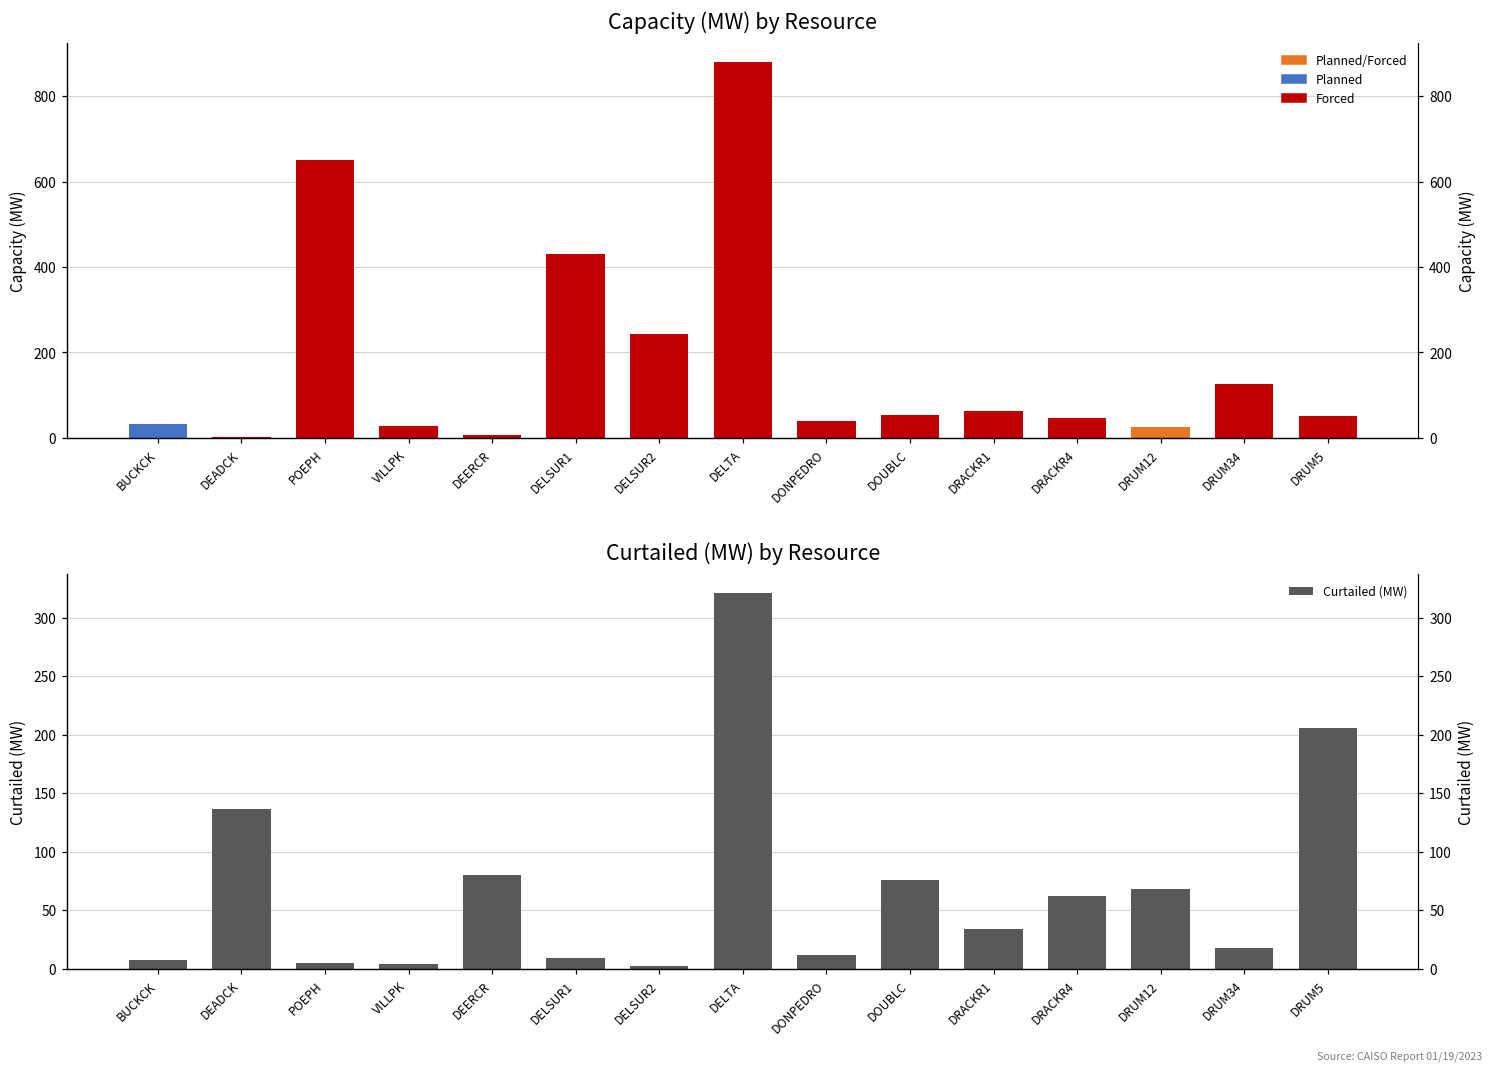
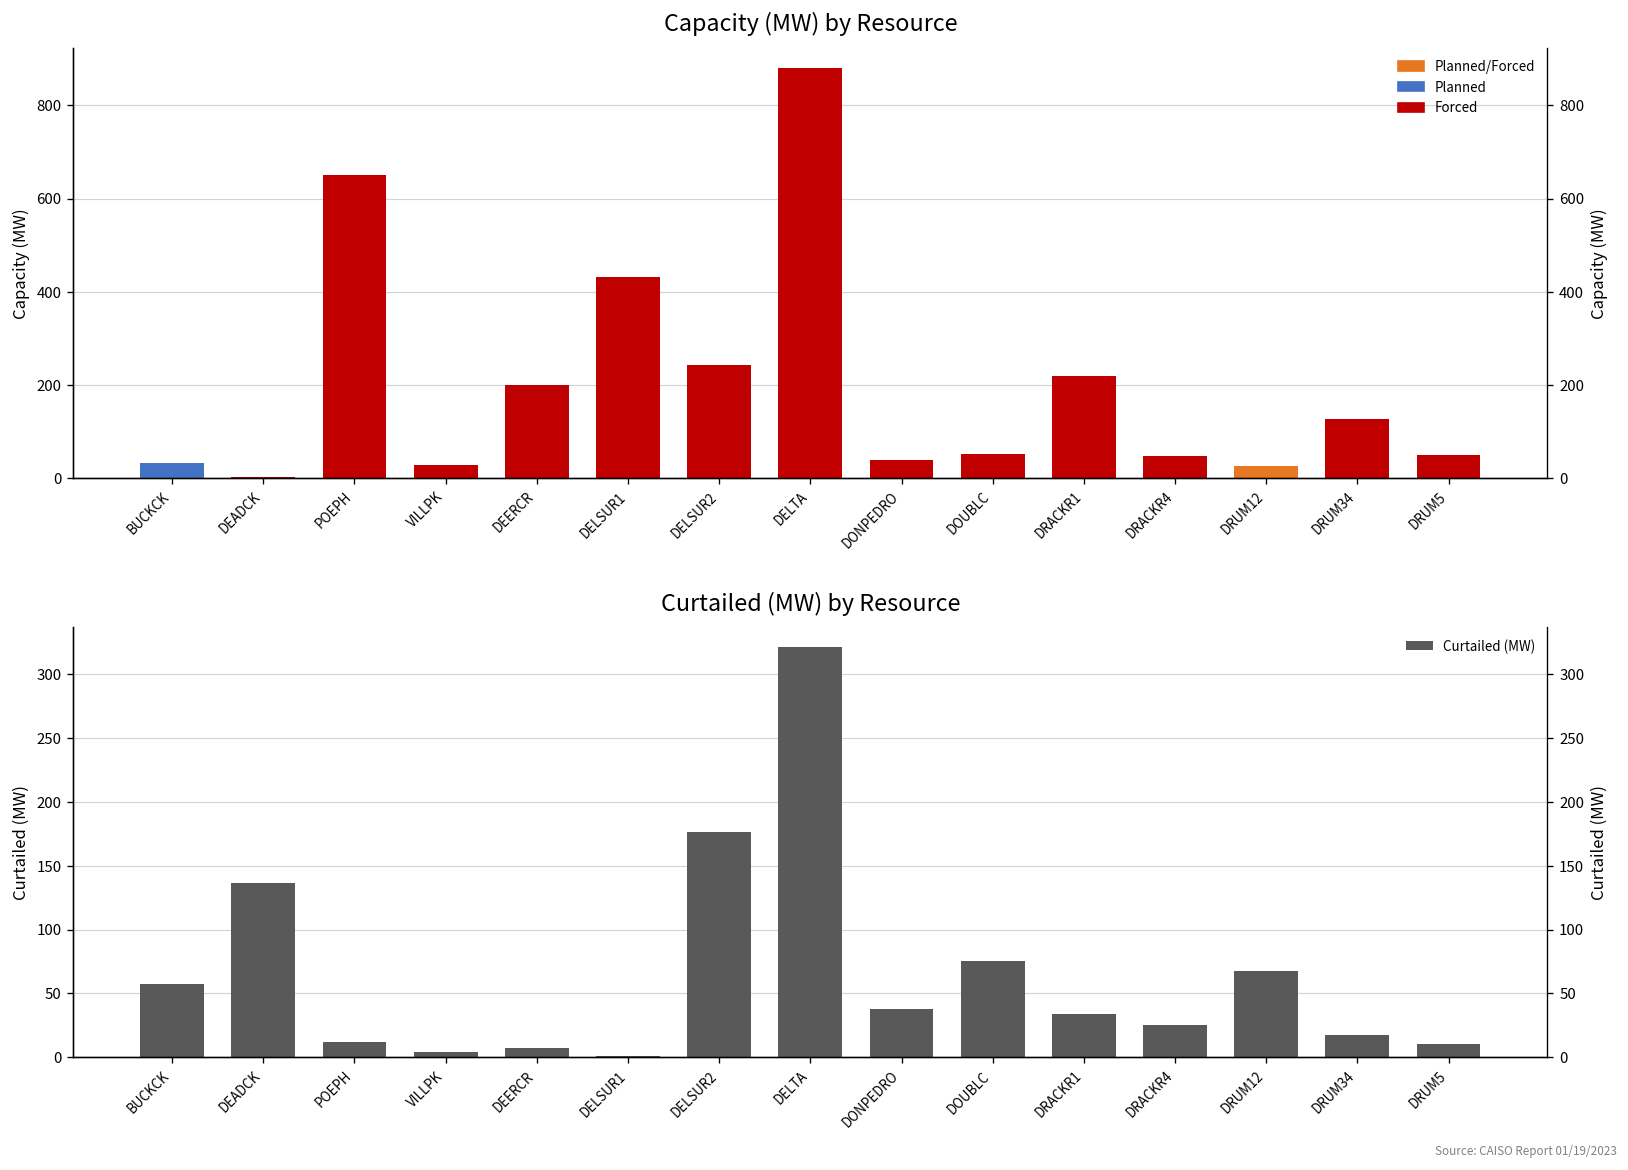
Capacity (MW) by Resource, DEERCR: 10 -> 200
Capacity (MW) by Resource, DRACKR1: 60 -> 220
Curtailed (MW) by Resource, BUCKCK: 7 -> 57
Curtailed (MW) by Resource, POEPH: 5 -> 12
Curtailed (MW) by Resource, DEERCR: 80 -> 7
Curtailed (MW) by Resource, DELSUR1: 9 -> 1
Curtailed (MW) by Resource, DELSUR2: 3 -> 177
Curtailed (MW) by Resource, DONPEDRO: 12 -> 38
Curtailed (MW) by Resource, DRACKR4: 62 -> 25
Curtailed (MW) by Resource, DRUM5: 206 -> 10
